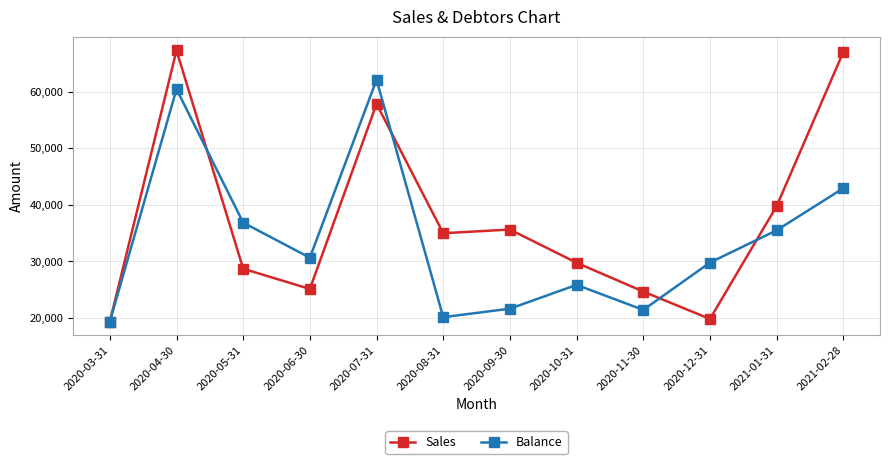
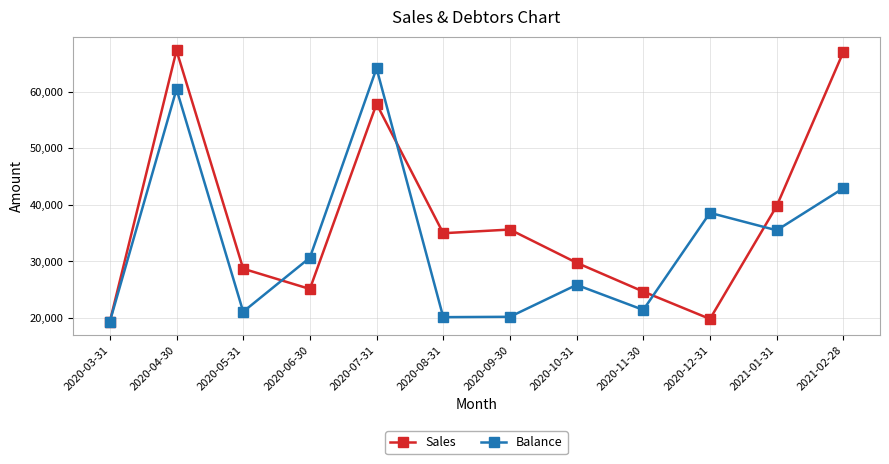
Balance, 2020-05-31: 37,000 -> 21,000
Balance, 2020-07-31: 62,000 -> 64,000
Balance, 2020-09-30: 22,000 -> 20,000
Balance, 2020-12-31: 30,000 -> 39,000
